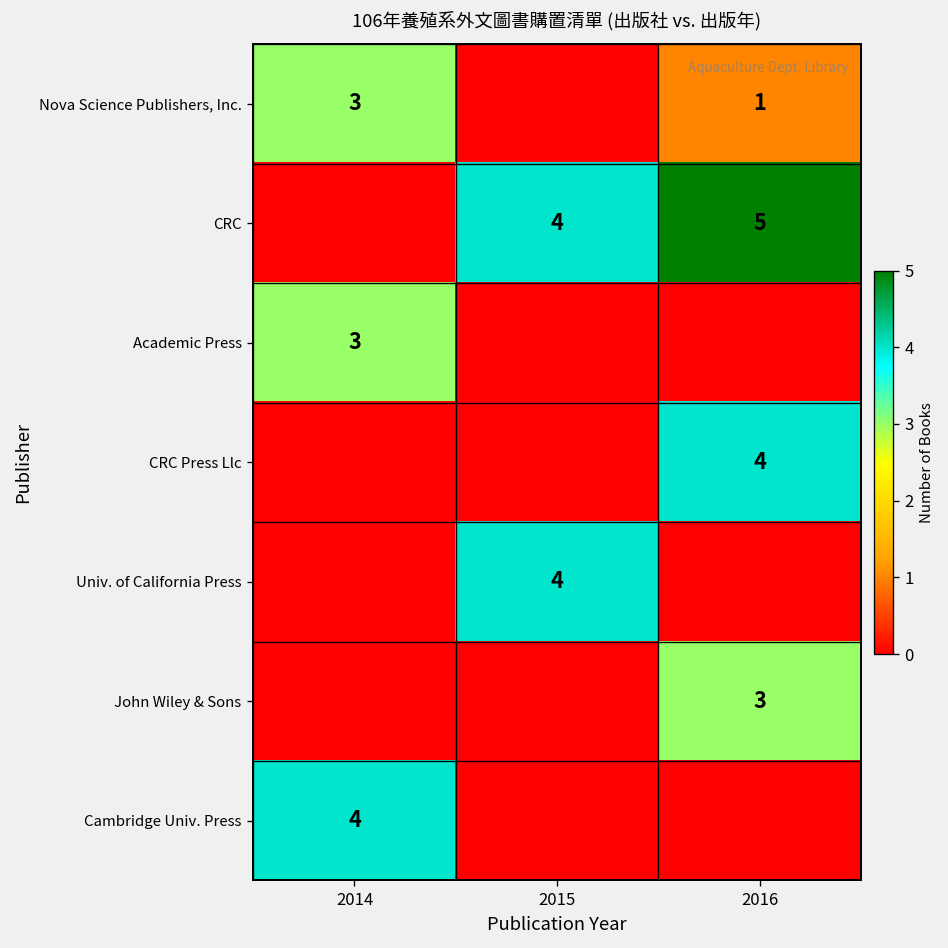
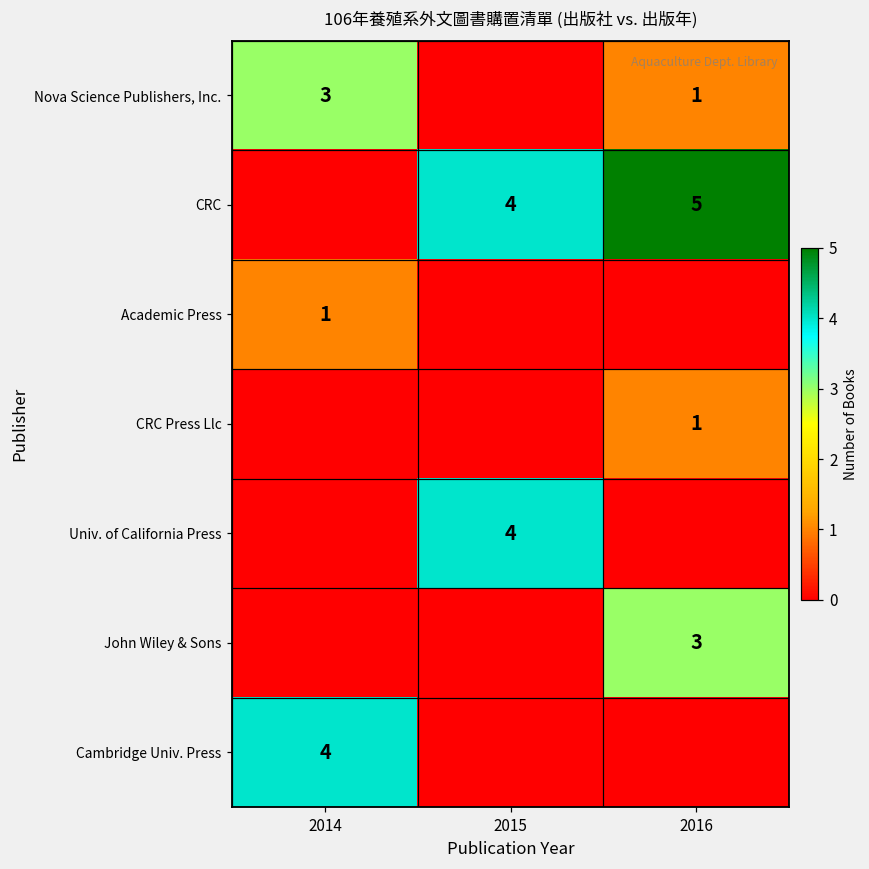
Academic Press, 2014: 3 -> 1
CRC Press Llc, 2016: 4 -> 1
